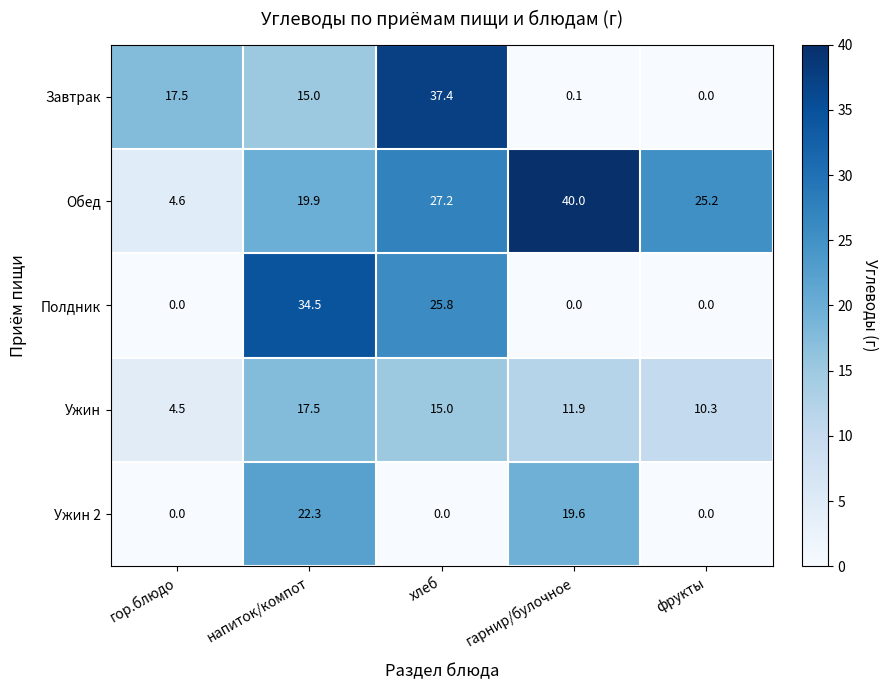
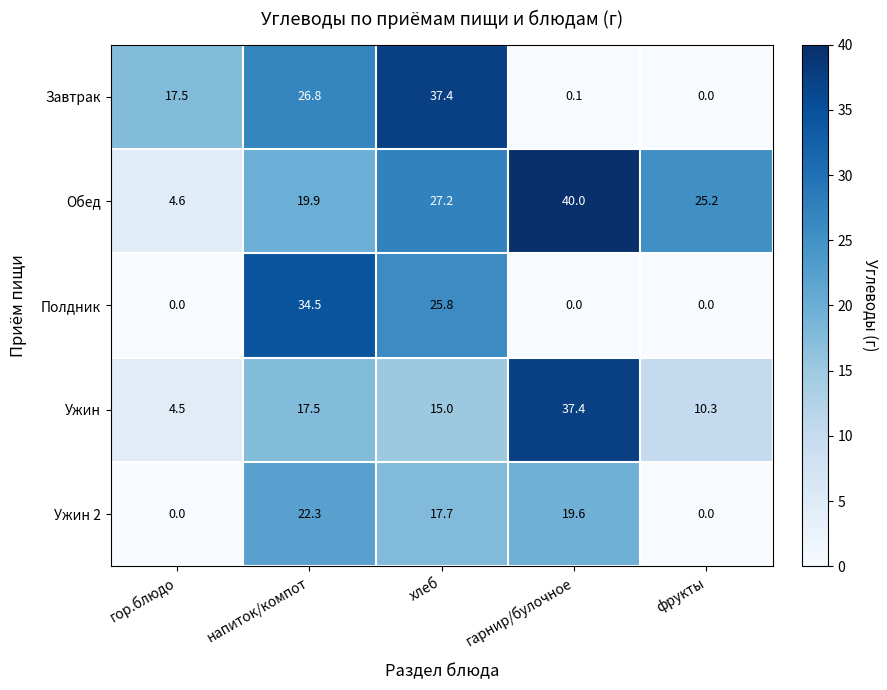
Завтрак, напиток/компот: 15.0 -> 26.8
Ужин, гарнир/булочное: 11.9 -> 37.4
Ужин 2, хлеб: 0.0 -> 17.7
